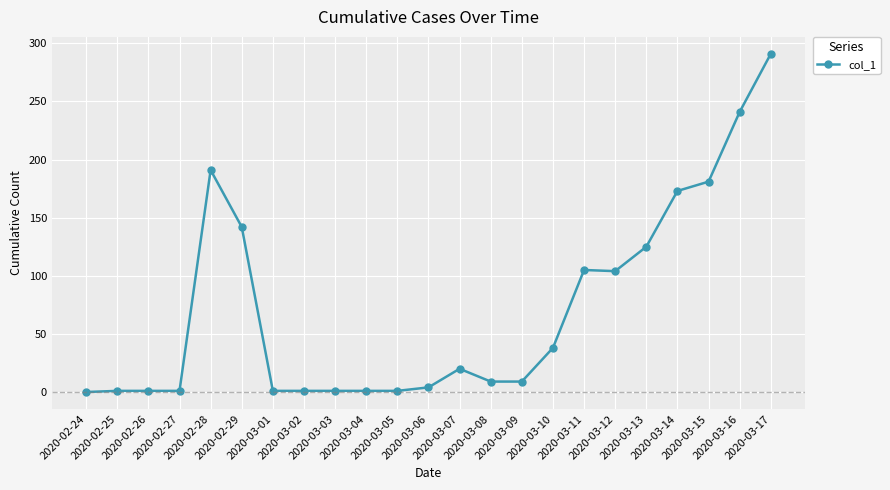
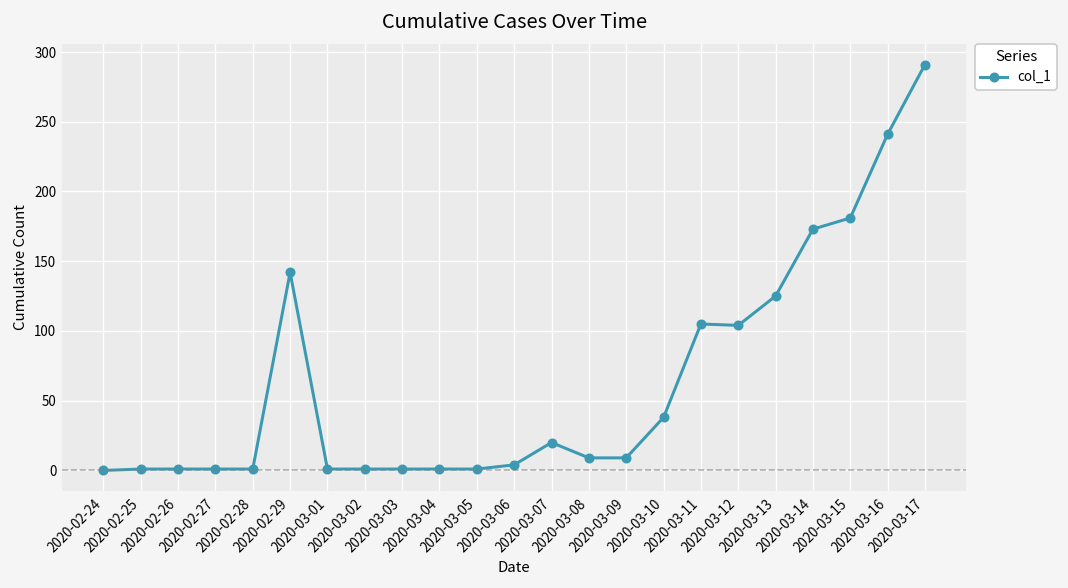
2020-02-28: 191 -> 1
